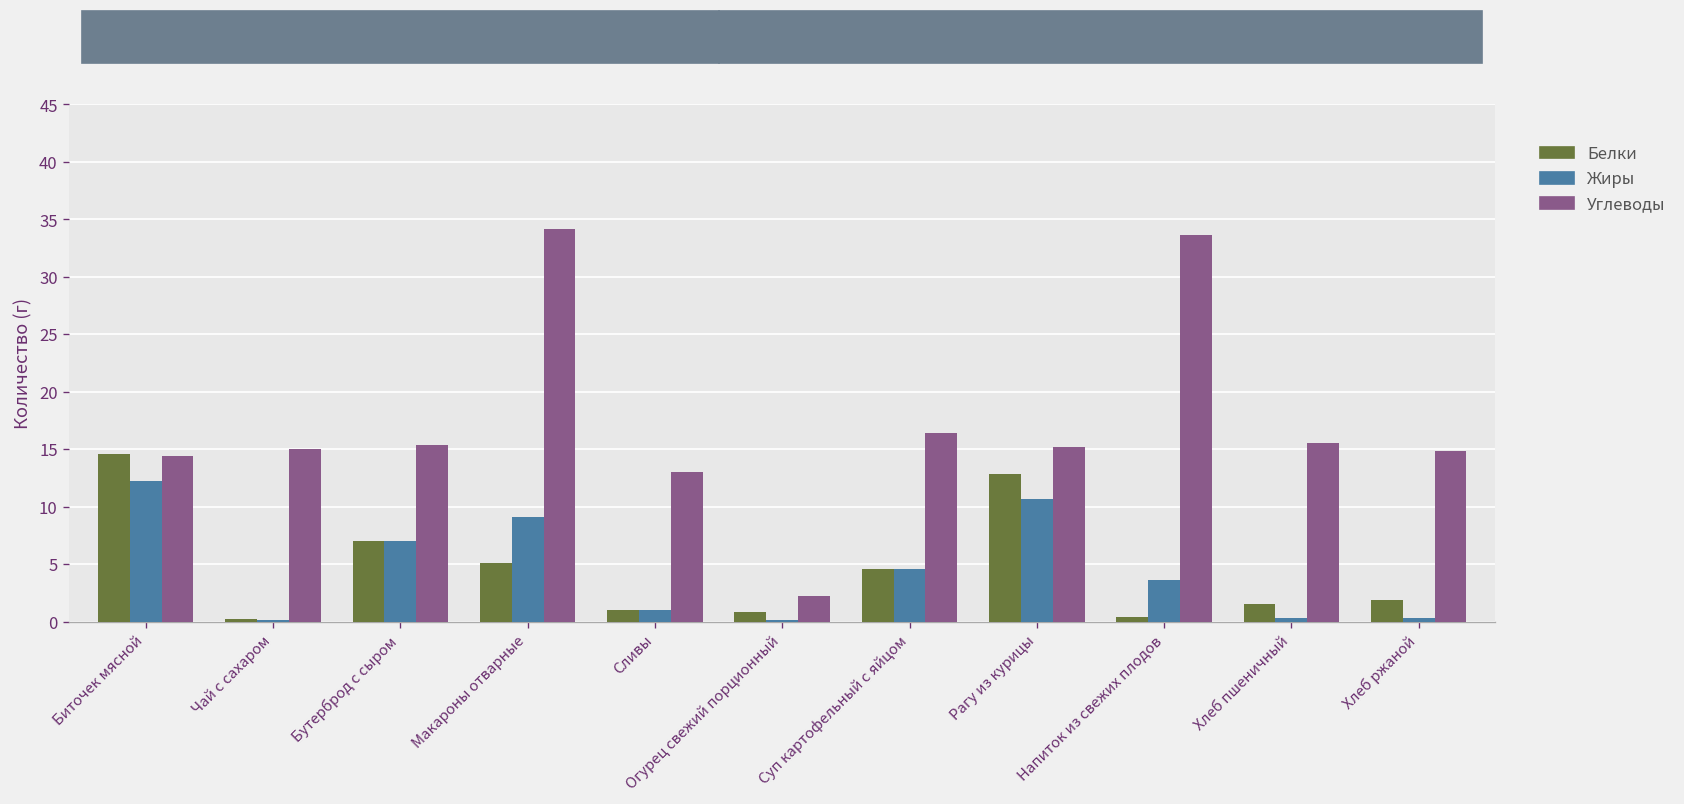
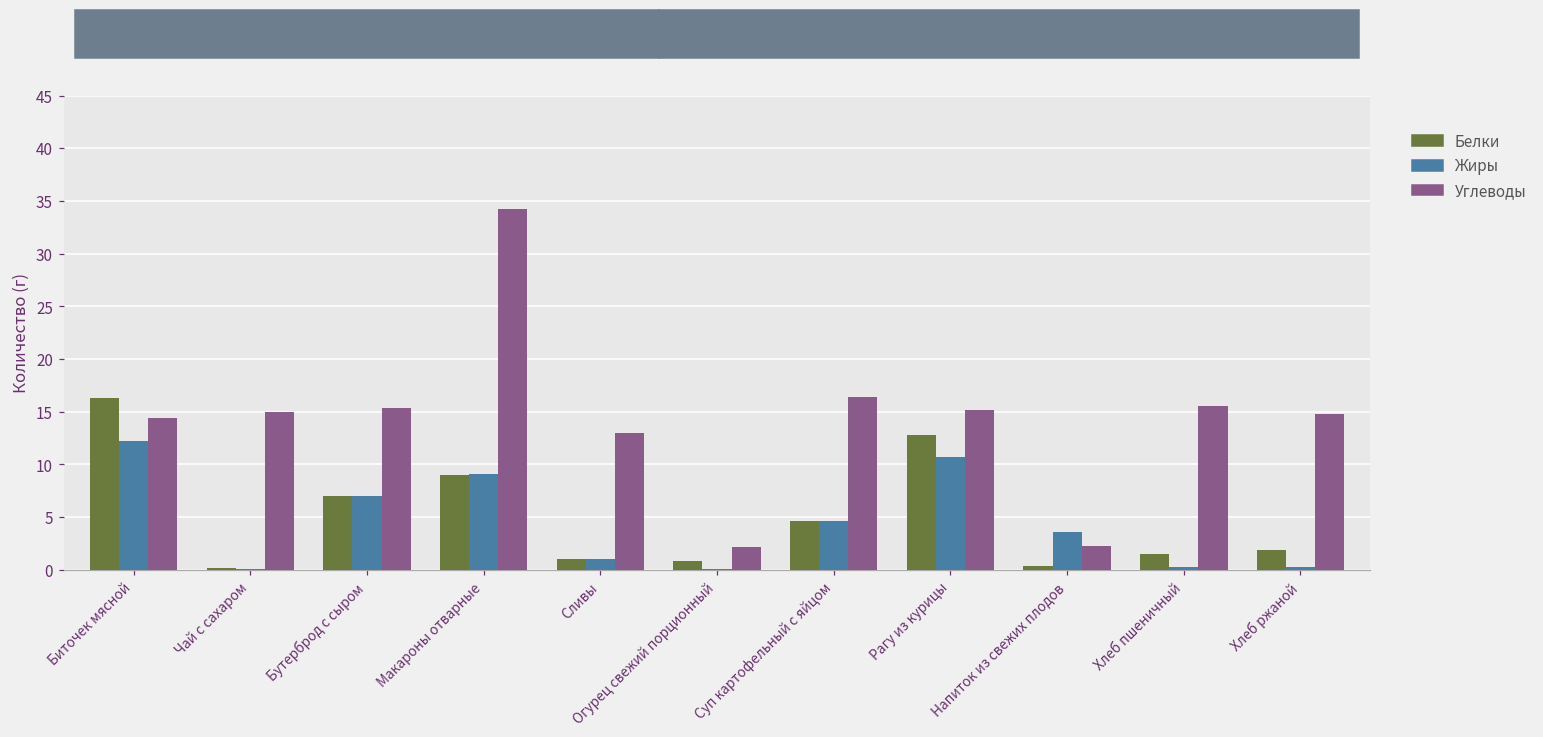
Белки, Биточек мясной: 15 -> 16
Белки, Макароны отварные: 5 -> 9
Углеводы, Напиток из свежих плодов: 34 -> 2
